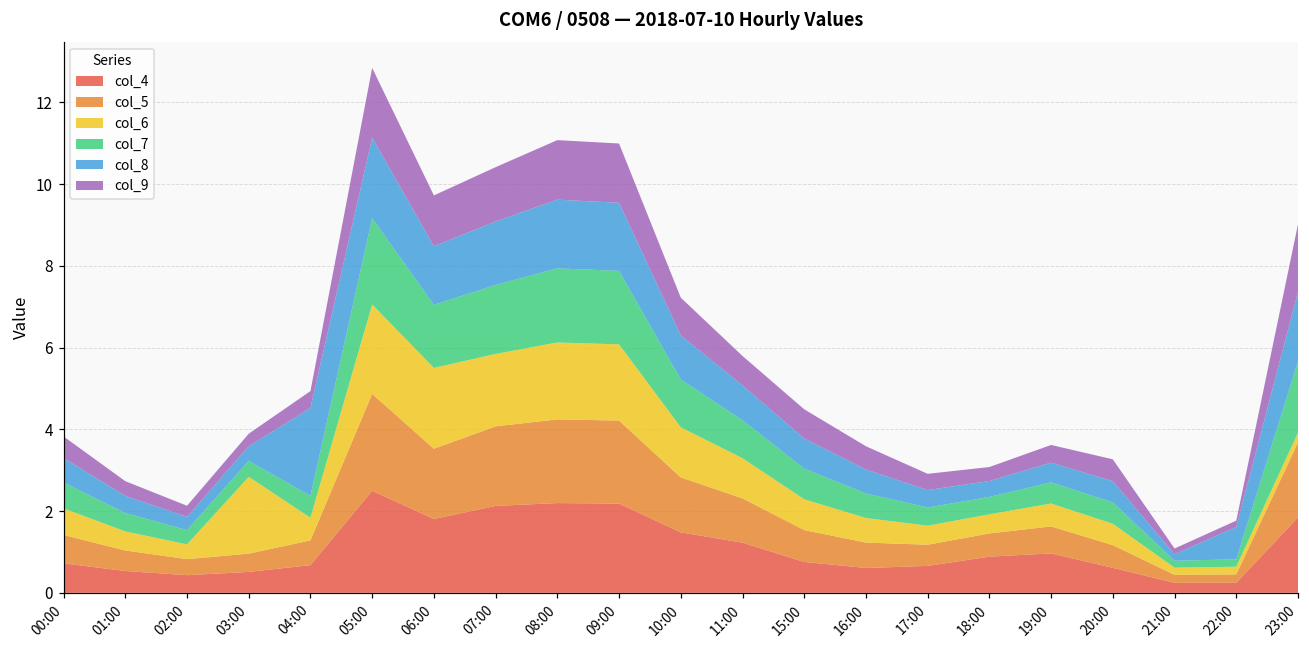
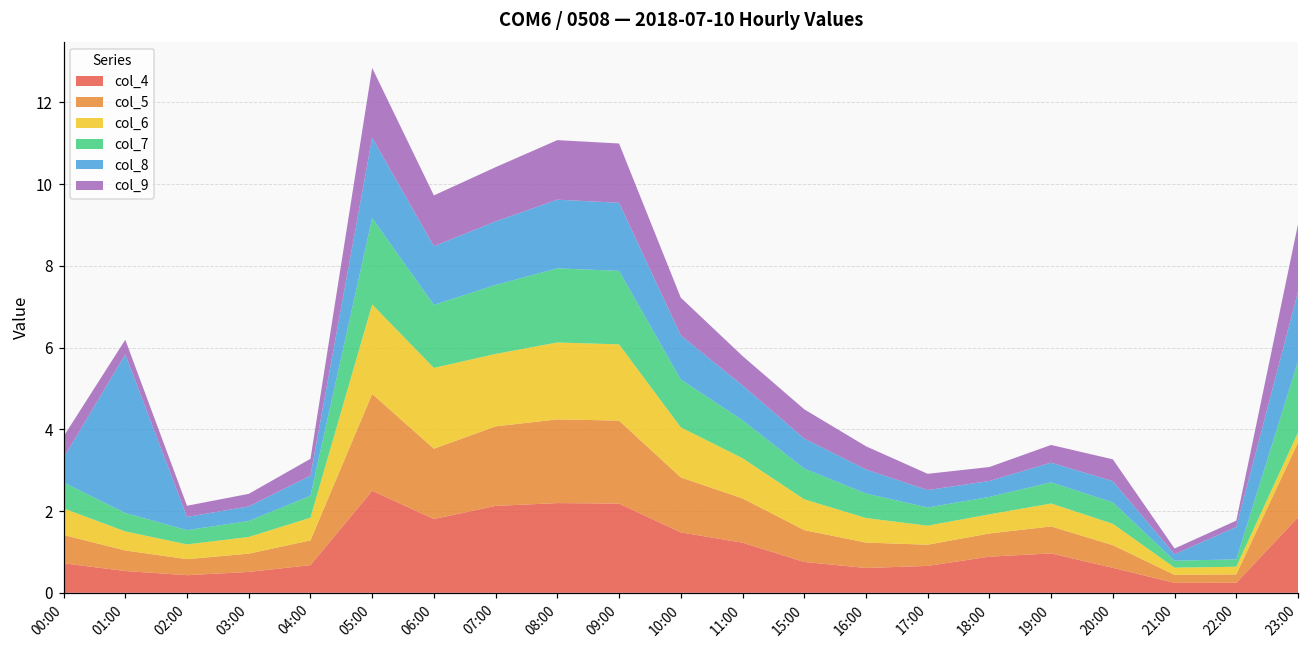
col_8, 01:00: 0.4 -> 3.9
col_6, 03:00: 1.9 -> 0.4
col_8, 04:00: 2.1 -> 0.5
